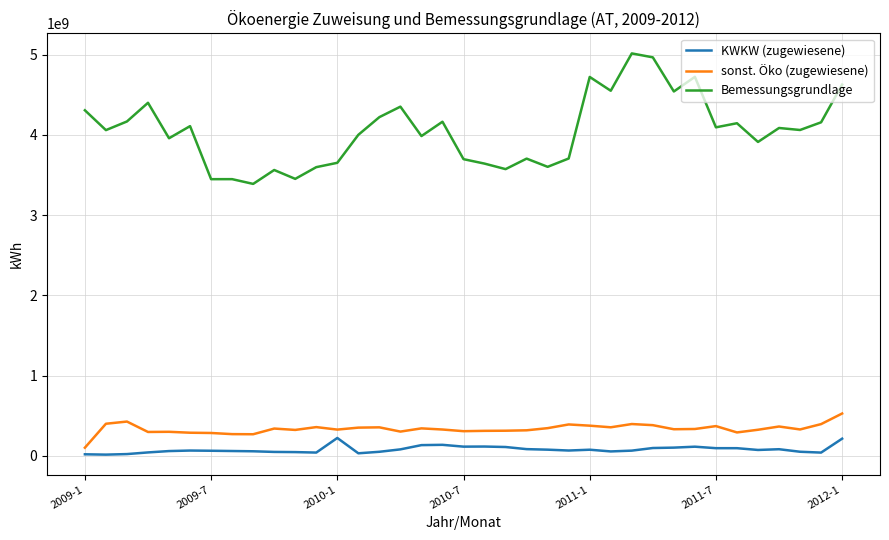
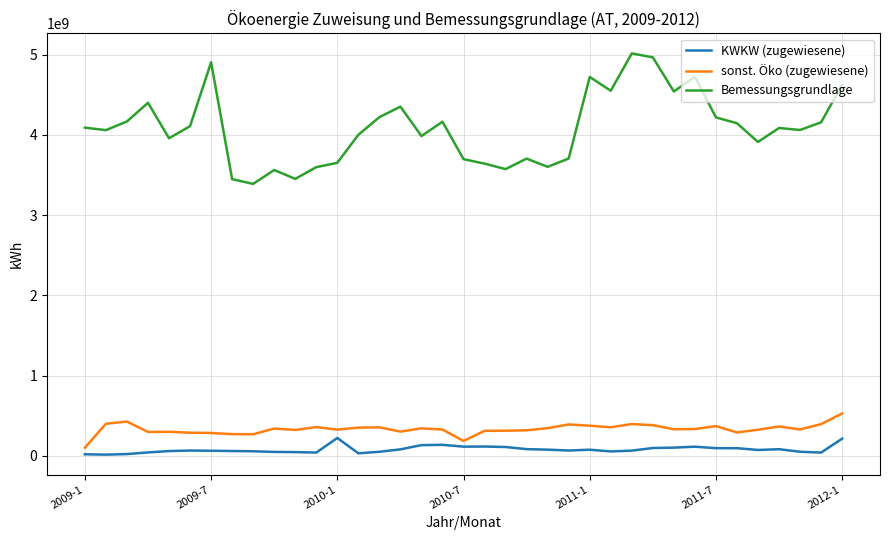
Bemessungsgrundlage, 2009-1: 4300000000 -> 4100000000
Bemessungsgrundlage, 2009-7: 3400000000 -> 4900000000
sonst. Öko (zugewiesene), 2010-7: 300000000 -> 200000000
Bemessungsgrundlage, 2011-7: 4100000000 -> 4200000000
